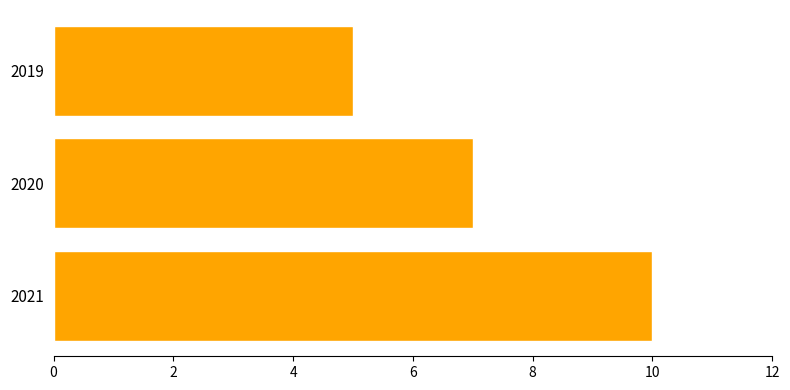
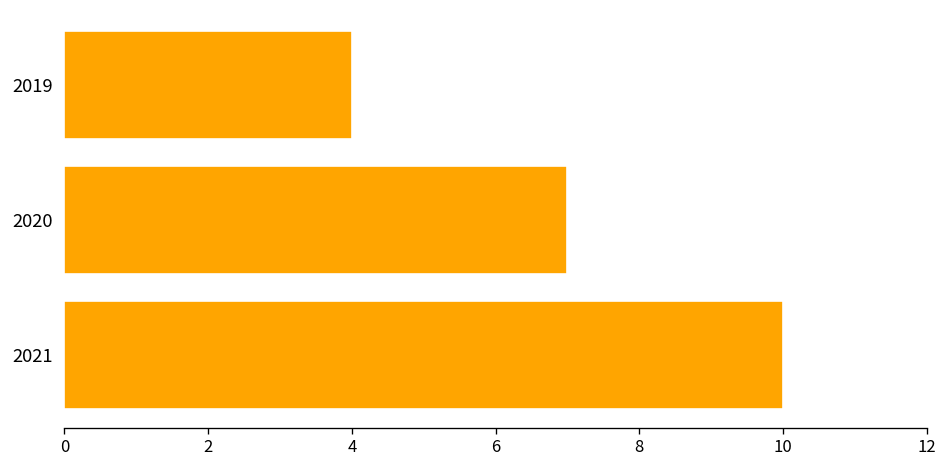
2019: 5 -> 4
